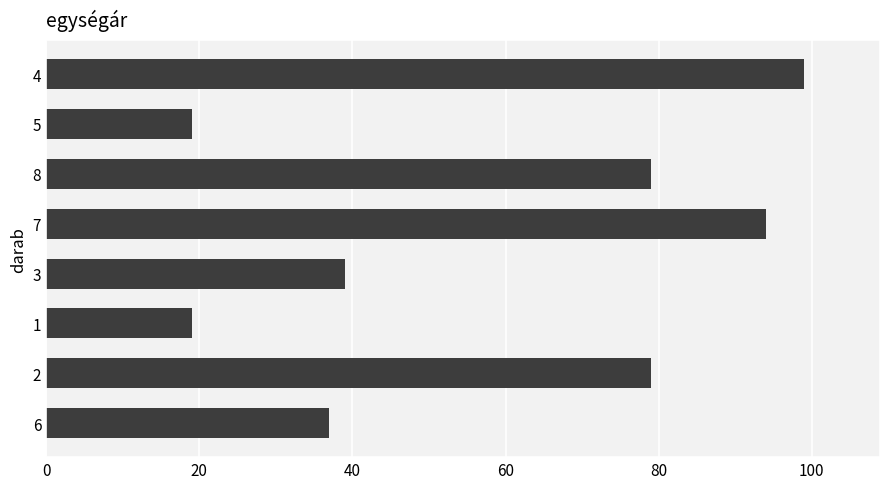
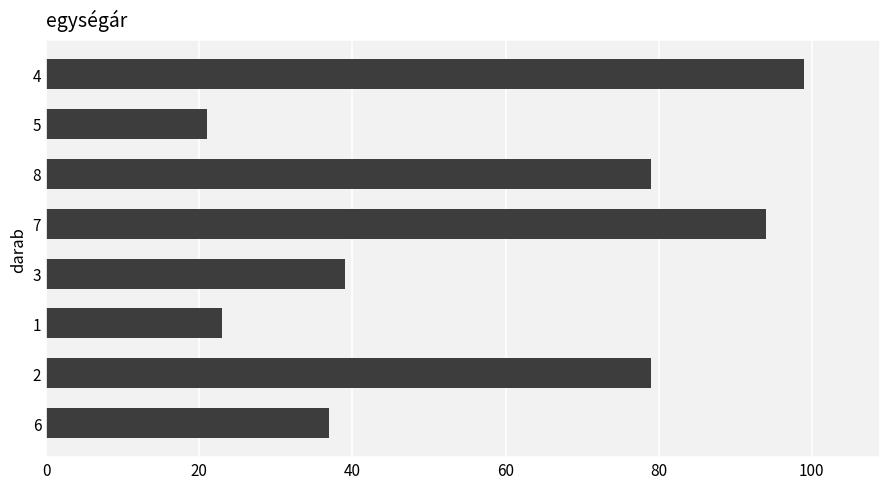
5: 19 -> 21
1: 19 -> 23
